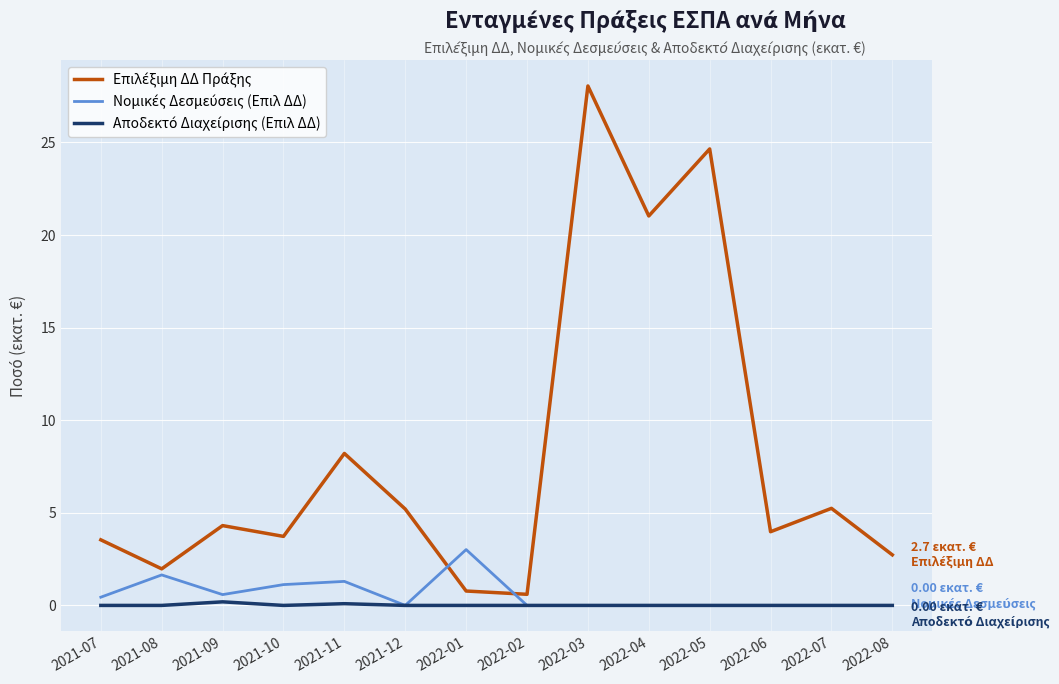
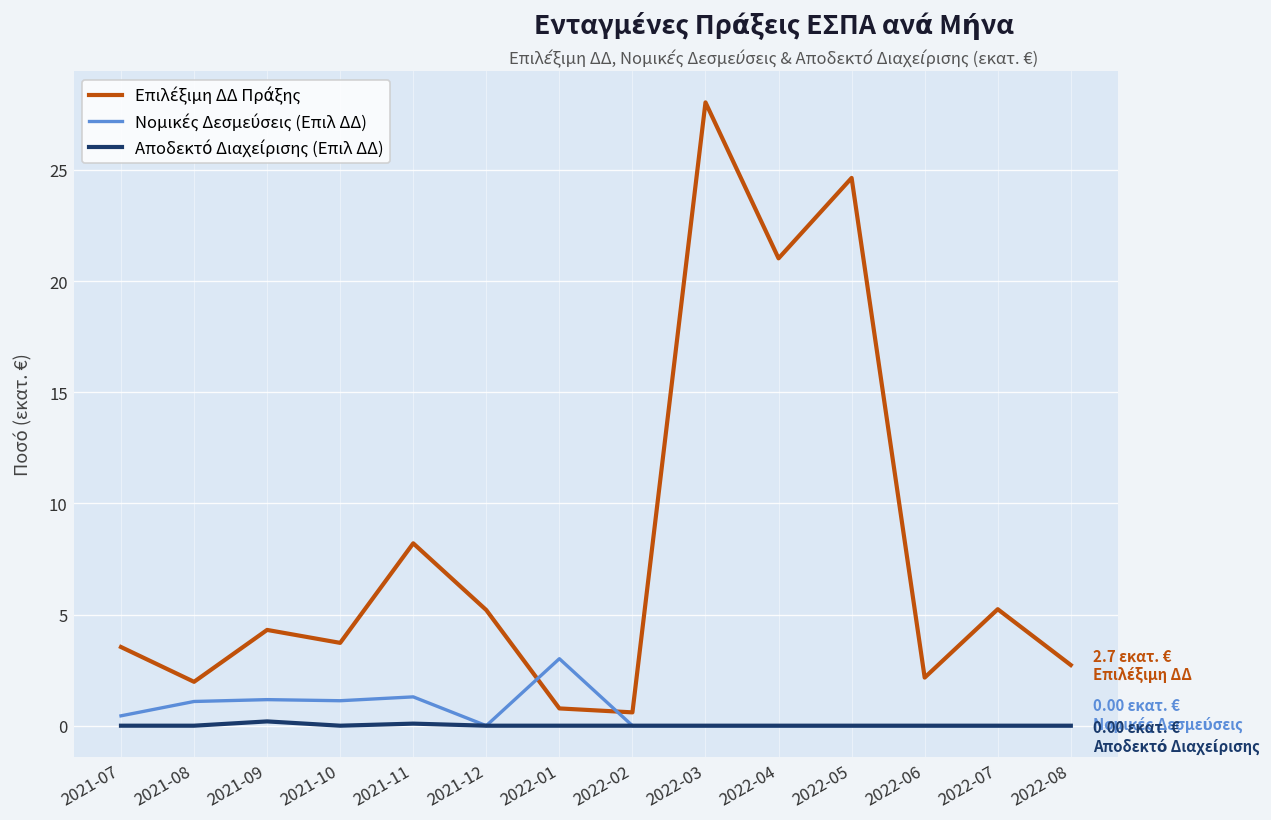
Νομικές Δεσμεύσεις (Επιλ ΔΔ), 2021-08: 1.6 -> 1.1
Νομικές Δεσμεύσεις (Επιλ ΔΔ), 2021-09: 0.6 -> 1.2
Επιλέξιμη ΔΔ Πράξης, 2022-06: 4.0 -> 2.2
